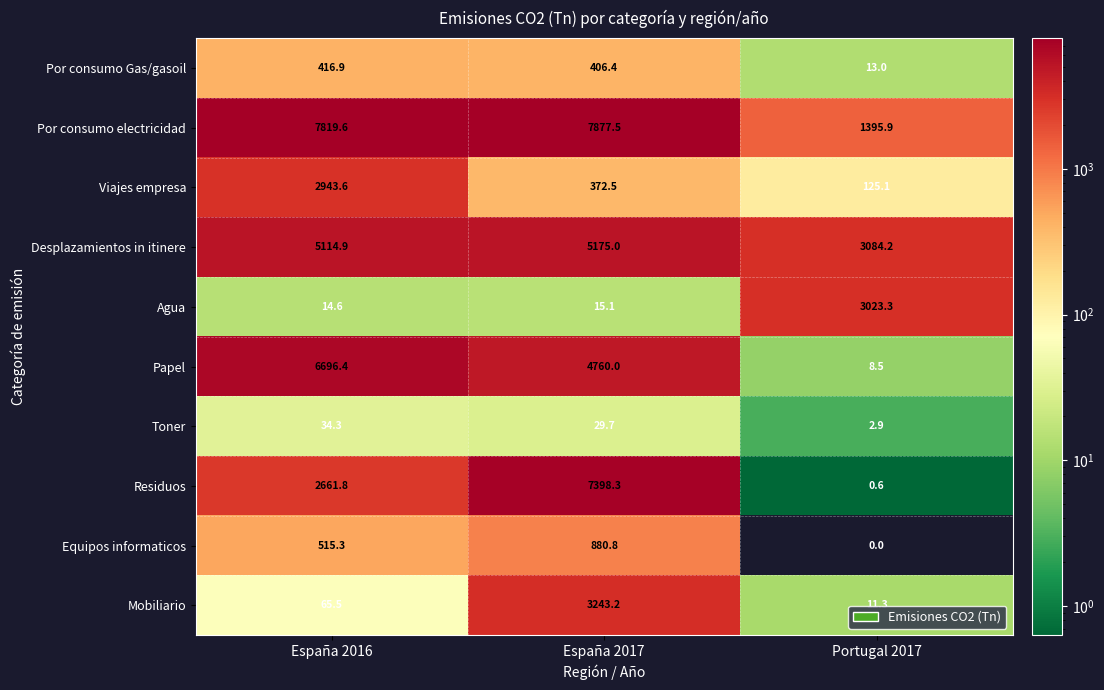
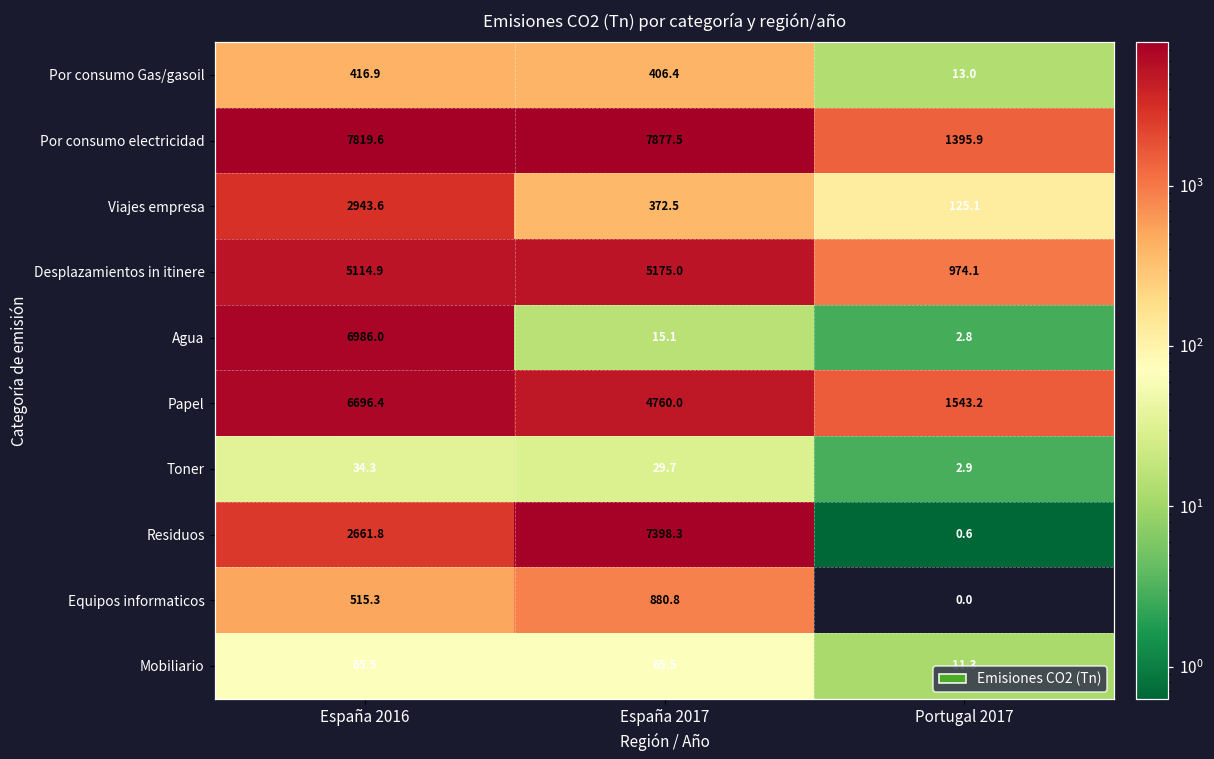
Desplazamientos in itinere, Portugal 2017: 3084.2 -> 974.1
Agua, España 2016: 14.6 -> 6986.0
Agua, Portugal 2017: 3023.3 -> 2.8
Papel, Portugal 2017: 8.5 -> 1543.2
Mobiliario, España 2017: 3243.2 -> 65.5
